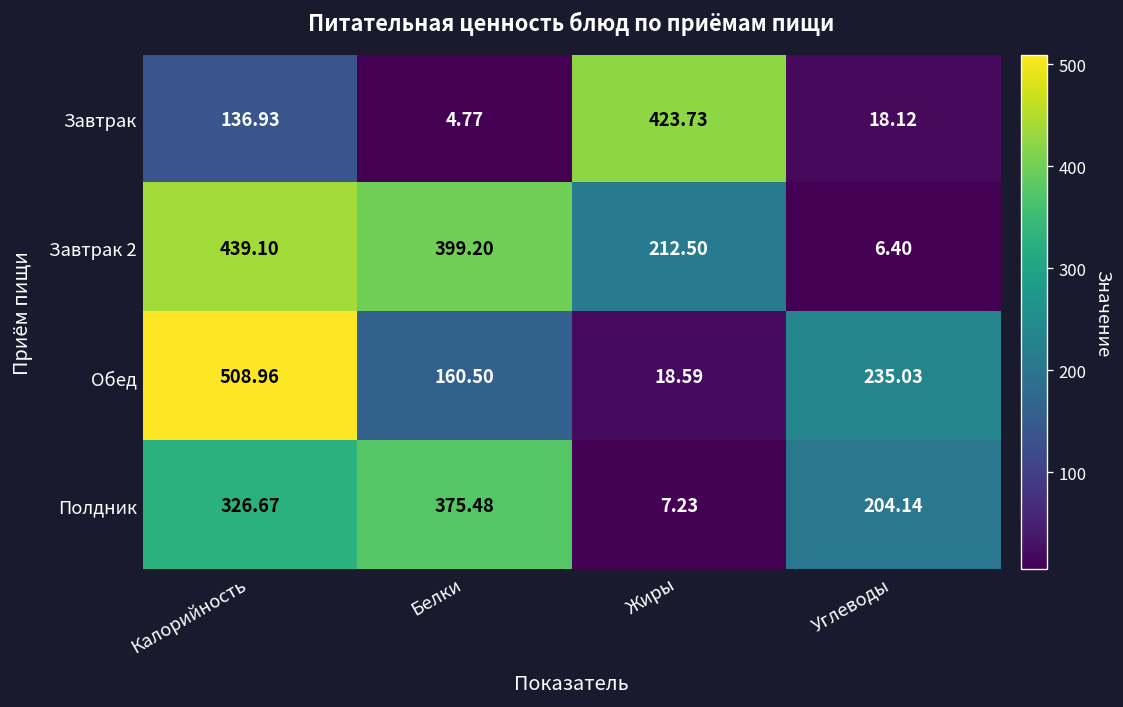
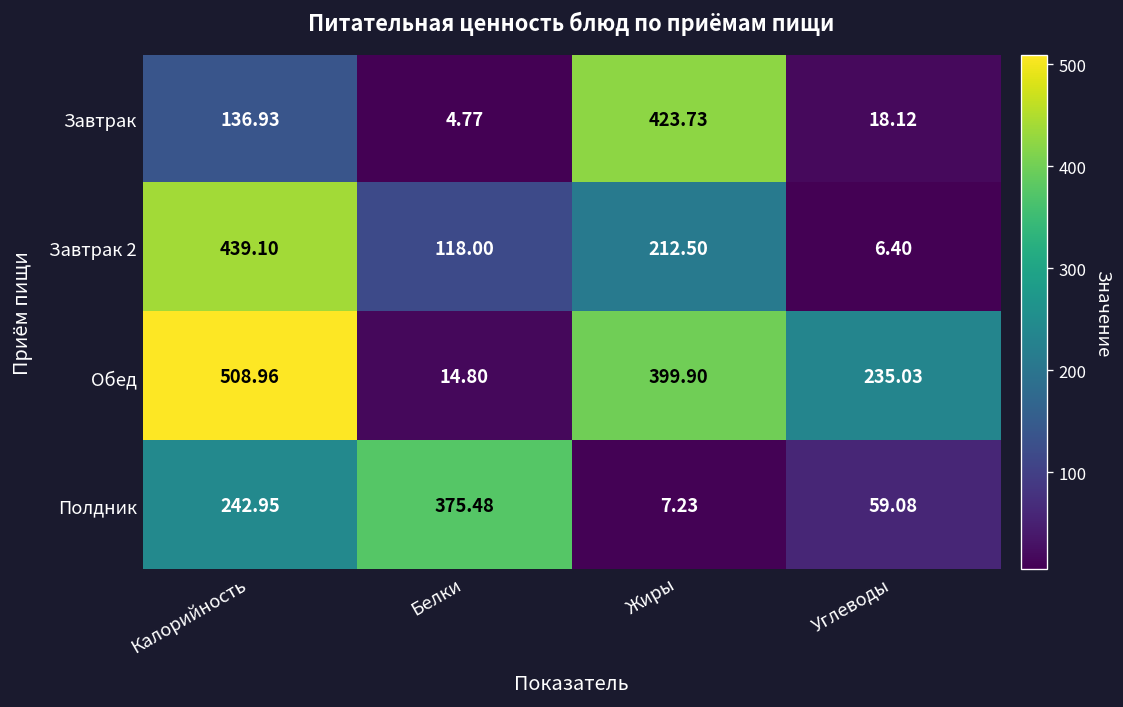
Завтрак 2, Белки: 399.20 -> 118.00
Обед, Белки: 160.50 -> 14.80
Обед, Жиры: 18.59 -> 399.90
Полдник, Калорийность: 326.67 -> 242.95
Полдник, Углеводы: 204.14 -> 59.08
